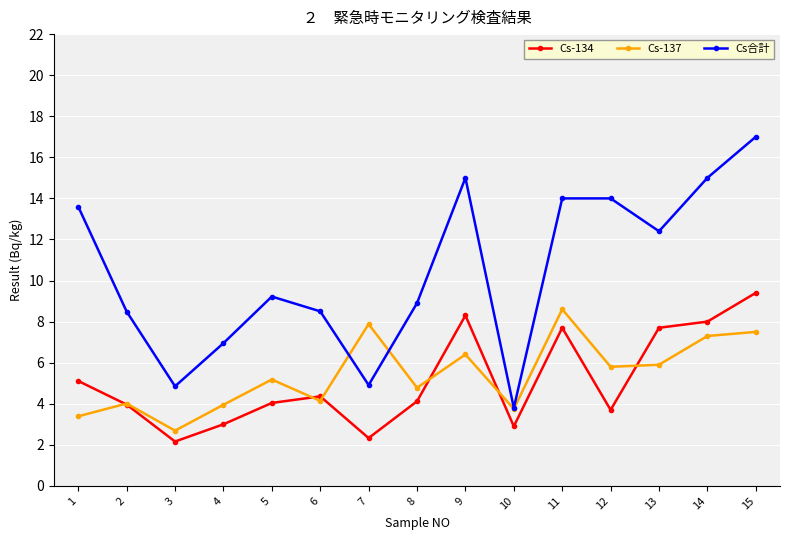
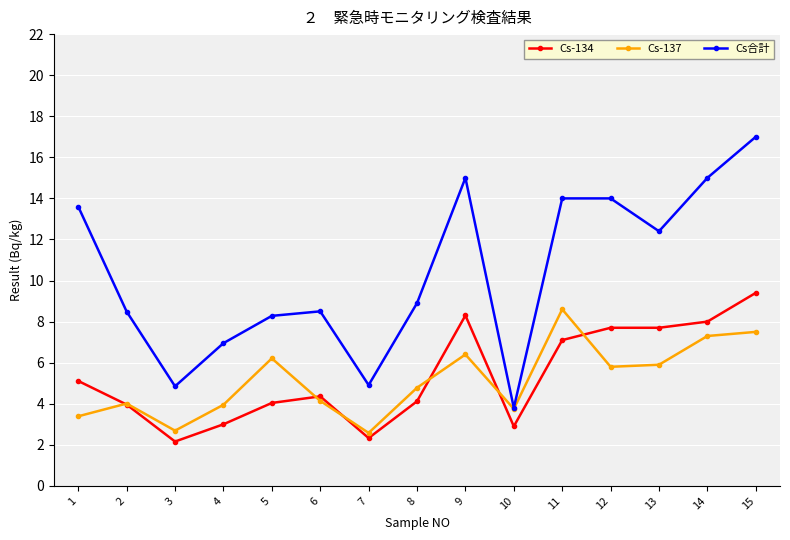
Cs-137, 5: 5.2 -> 6.2
Cs合計, 5: 9.2 -> 8.3
Cs-137, 7: 7.9 -> 2.6
Cs-134, 11: 7.7 -> 7.1
Cs-134, 12: 3.7 -> 7.7
